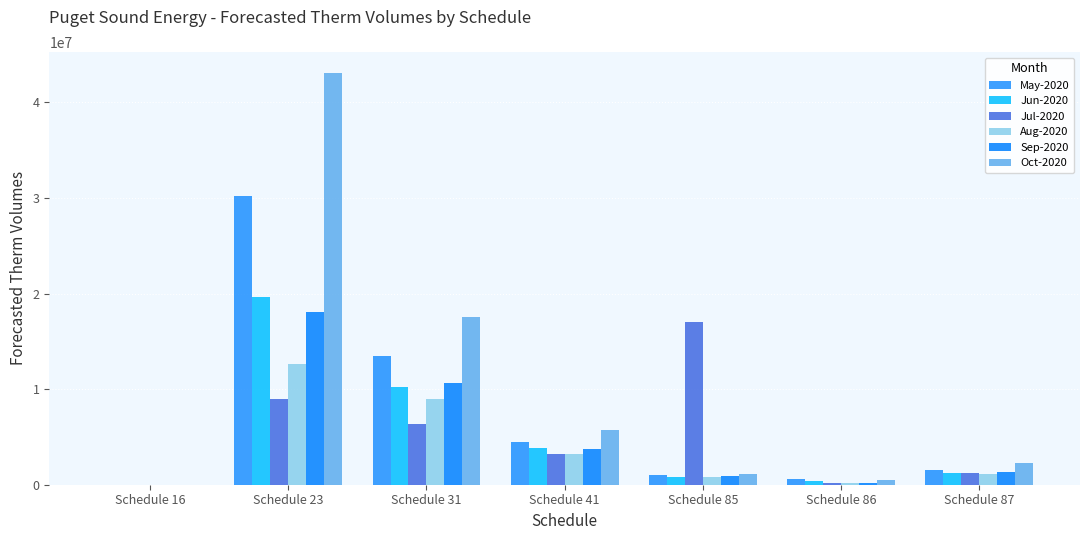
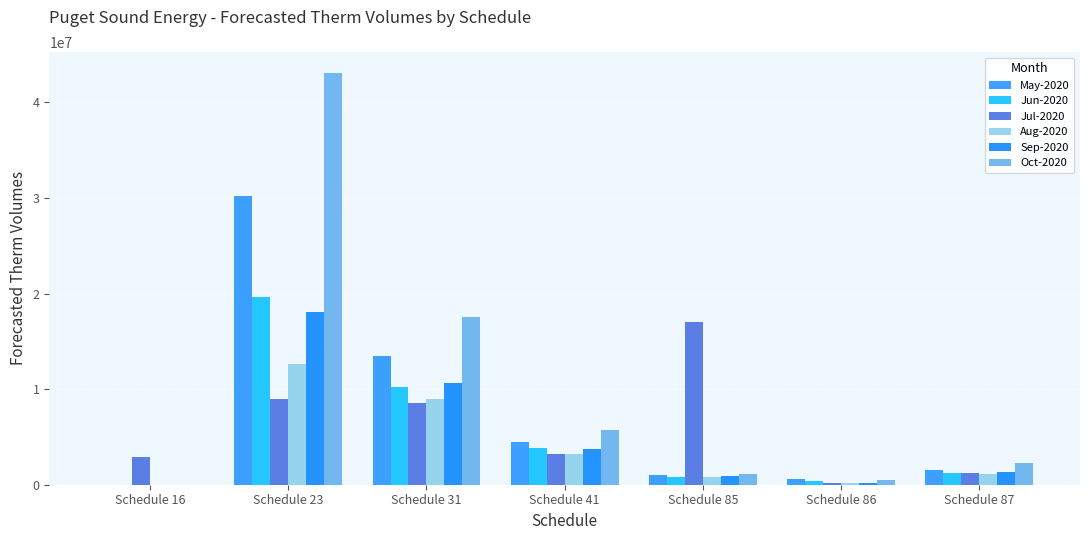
Jul-2020, Schedule 16: 0 -> 3000000
Jul-2020, Schedule 31: 6000000 -> 9000000
